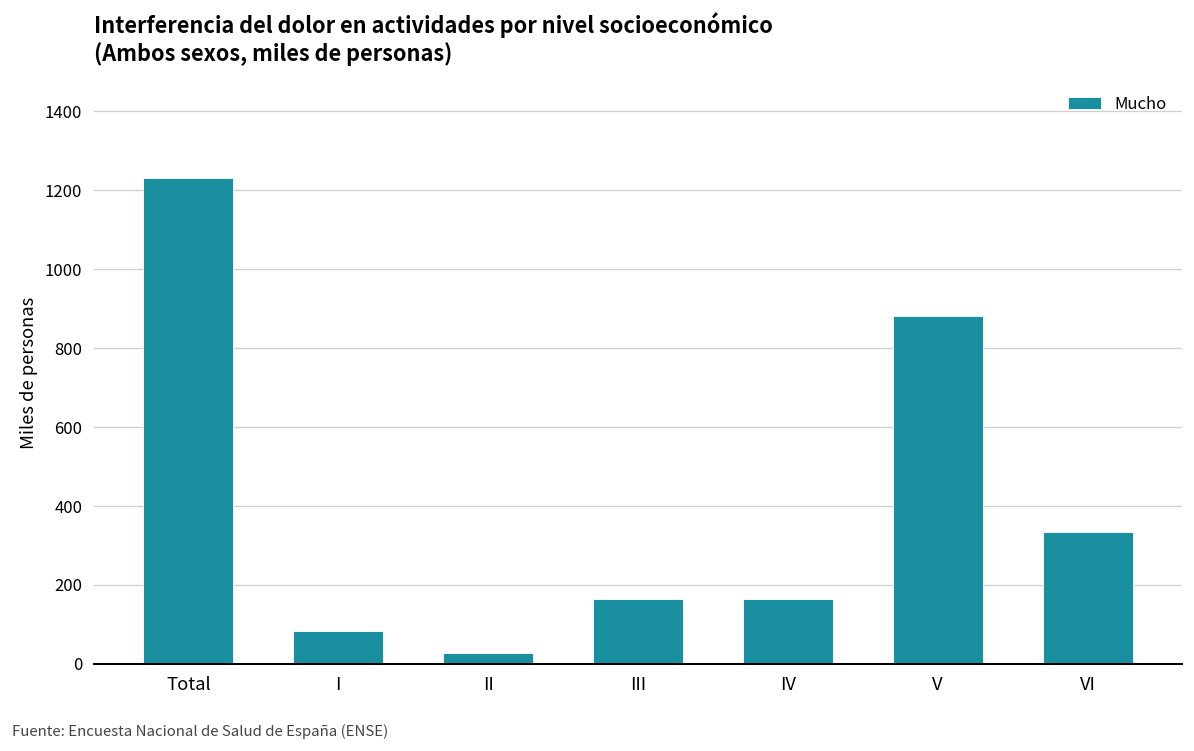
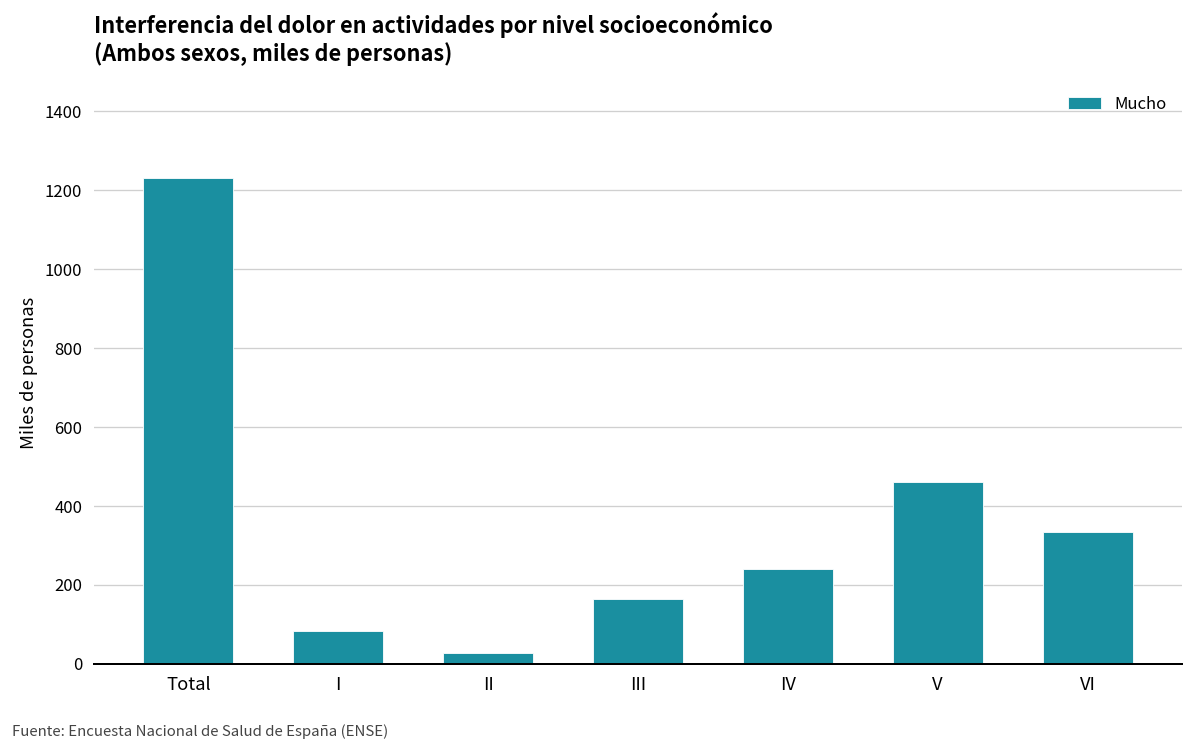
IV: 160 -> 240
V: 880 -> 460
